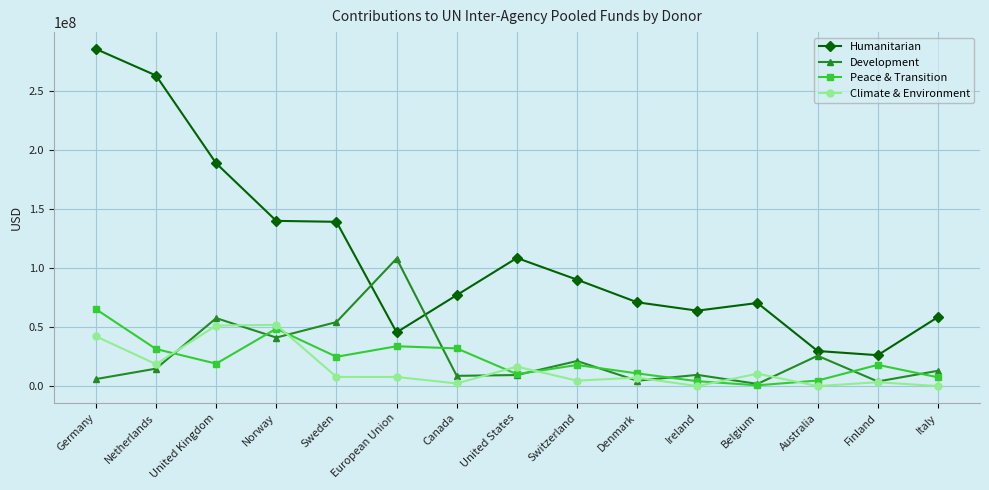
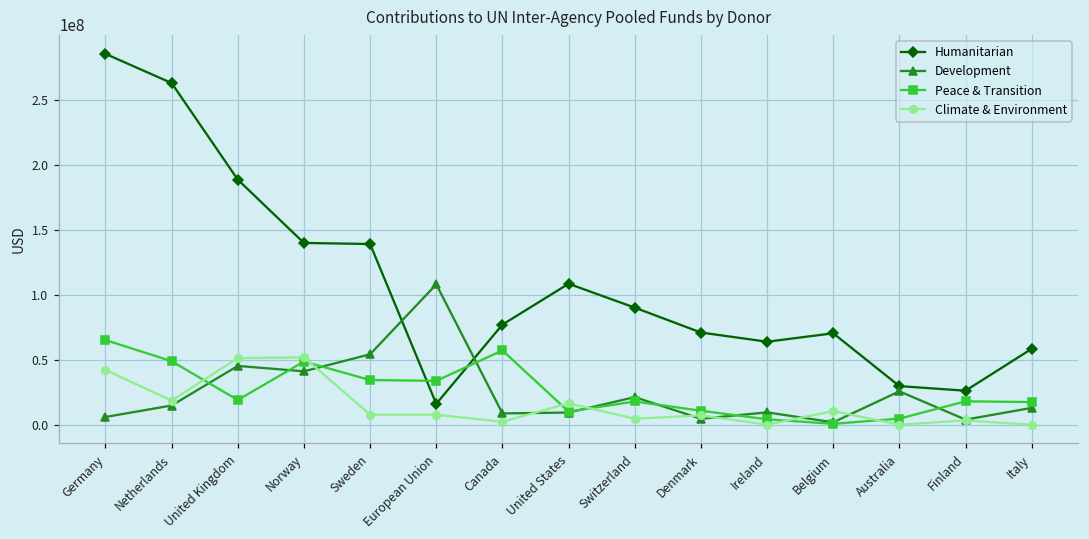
Peace & Transition, Netherlands: 31000000 -> 49000000
Development, United Kingdom: 58000000 -> 45000000
Peace & Transition, Sweden: 25000000 -> 34000000
Humanitarian, European Union: 46000000 -> 16000000
Peace & Transition, Canada: 32000000 -> 57000000
Peace & Transition, Italy: 7000000 -> 17000000
